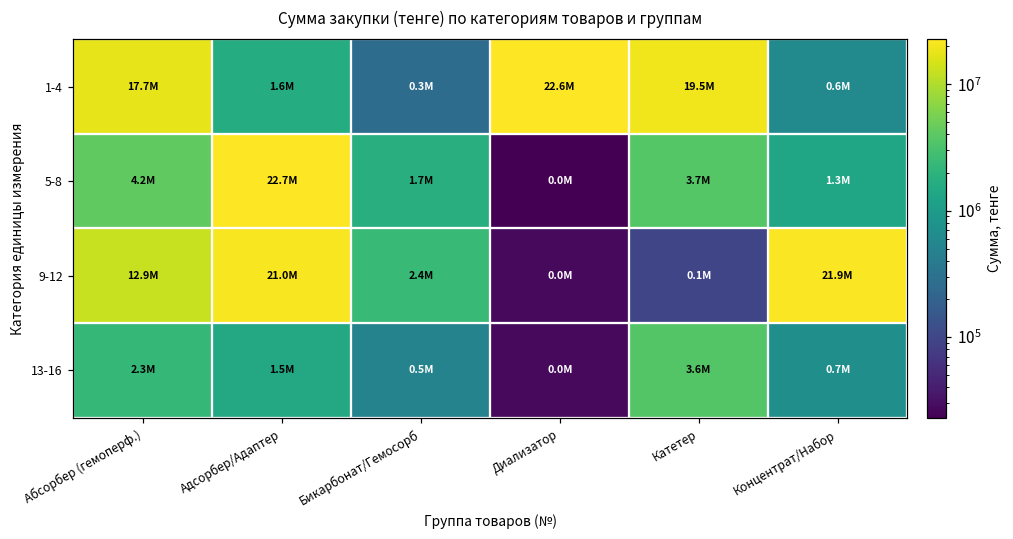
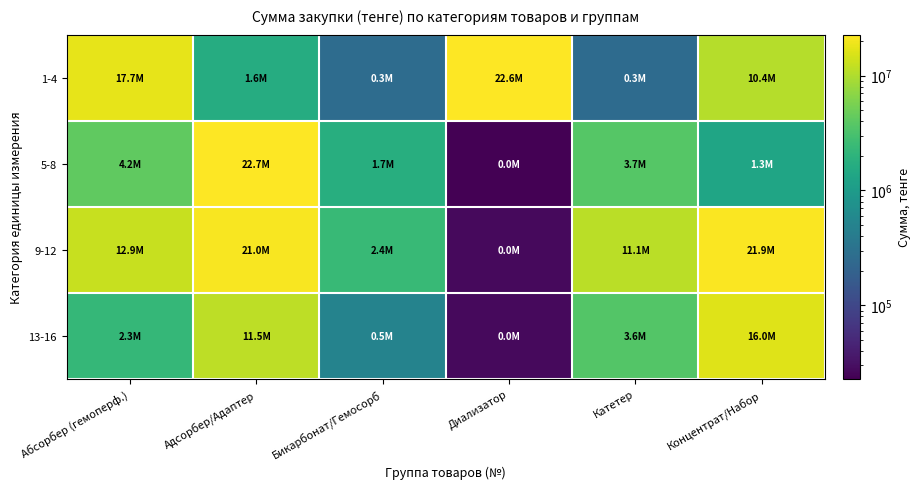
1-4, Катетер: 19.5M -> 0.3M
1-4, Концентрат/Набор: 0.6M -> 10.4M
9-12, Катетер: 0.1M -> 11.1M
13-16, Адсорбер/Адаптер: 1.5M -> 11.5M
13-16, Концентрат/Набор: 0.7M -> 16.0M
